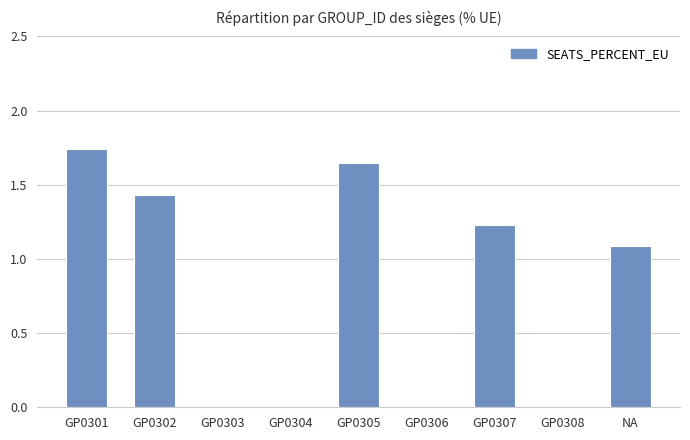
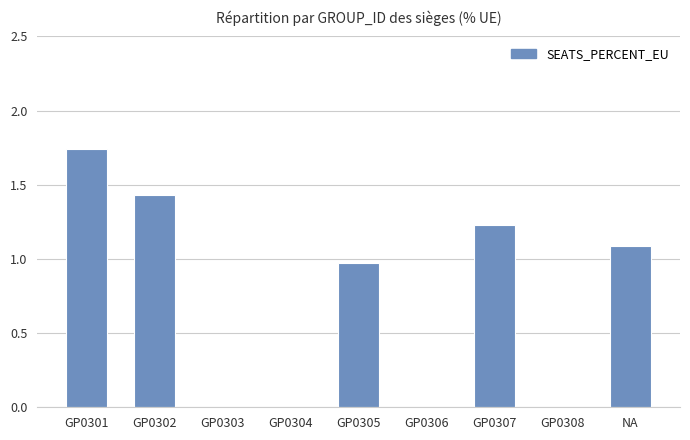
GP0305: 1.65 -> 0.97
